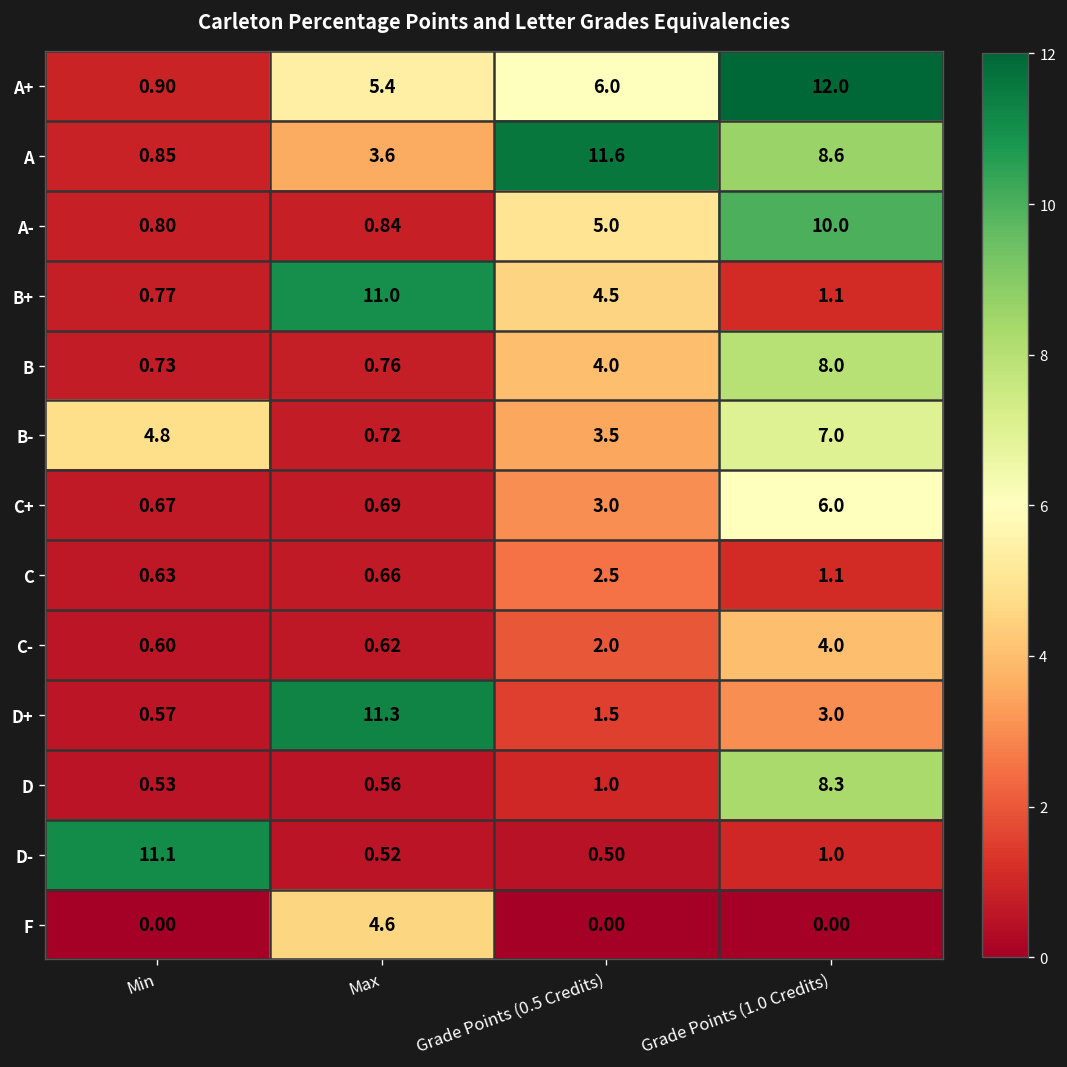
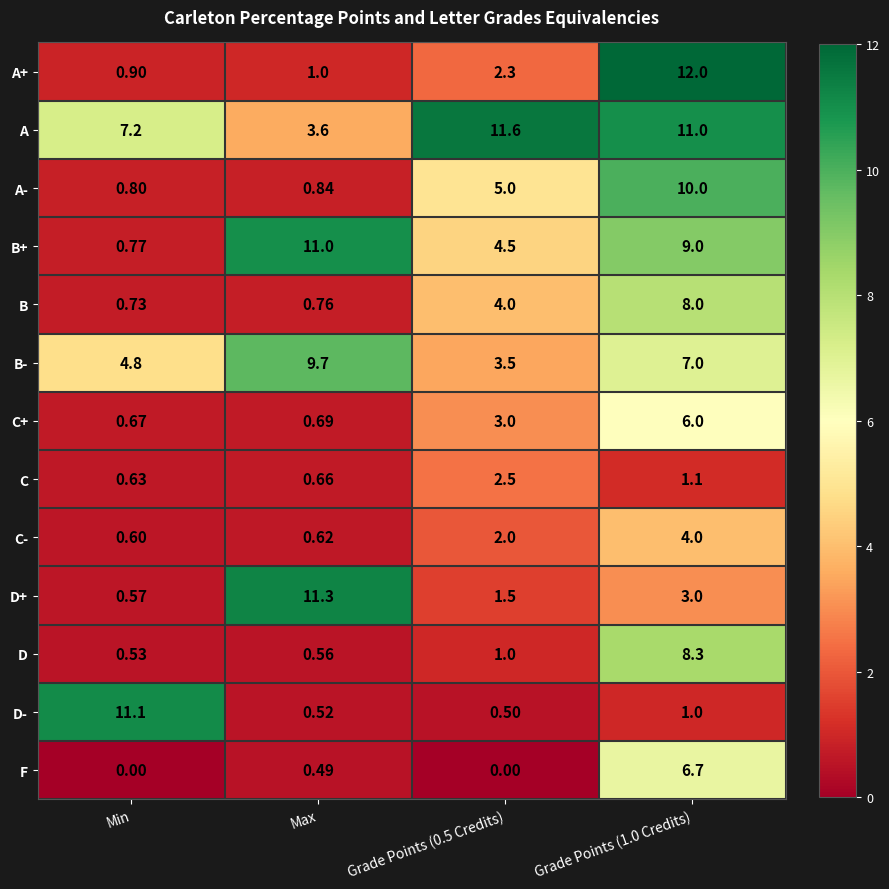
A+, Max: 5.4 -> 1.0
A+, Grade Points (0.5 Credits): 6.0 -> 2.3
A, Min: 0.85 -> 7.2
A, Grade Points (1.0 Credits): 8.6 -> 11.0
B+, Grade Points (1.0 Credits): 1.1 -> 9.0
B-, Max: 0.72 -> 9.7
F, Max: 4.6 -> 0.49
F, Grade Points (1.0 Credits): 0.00 -> 6.7
